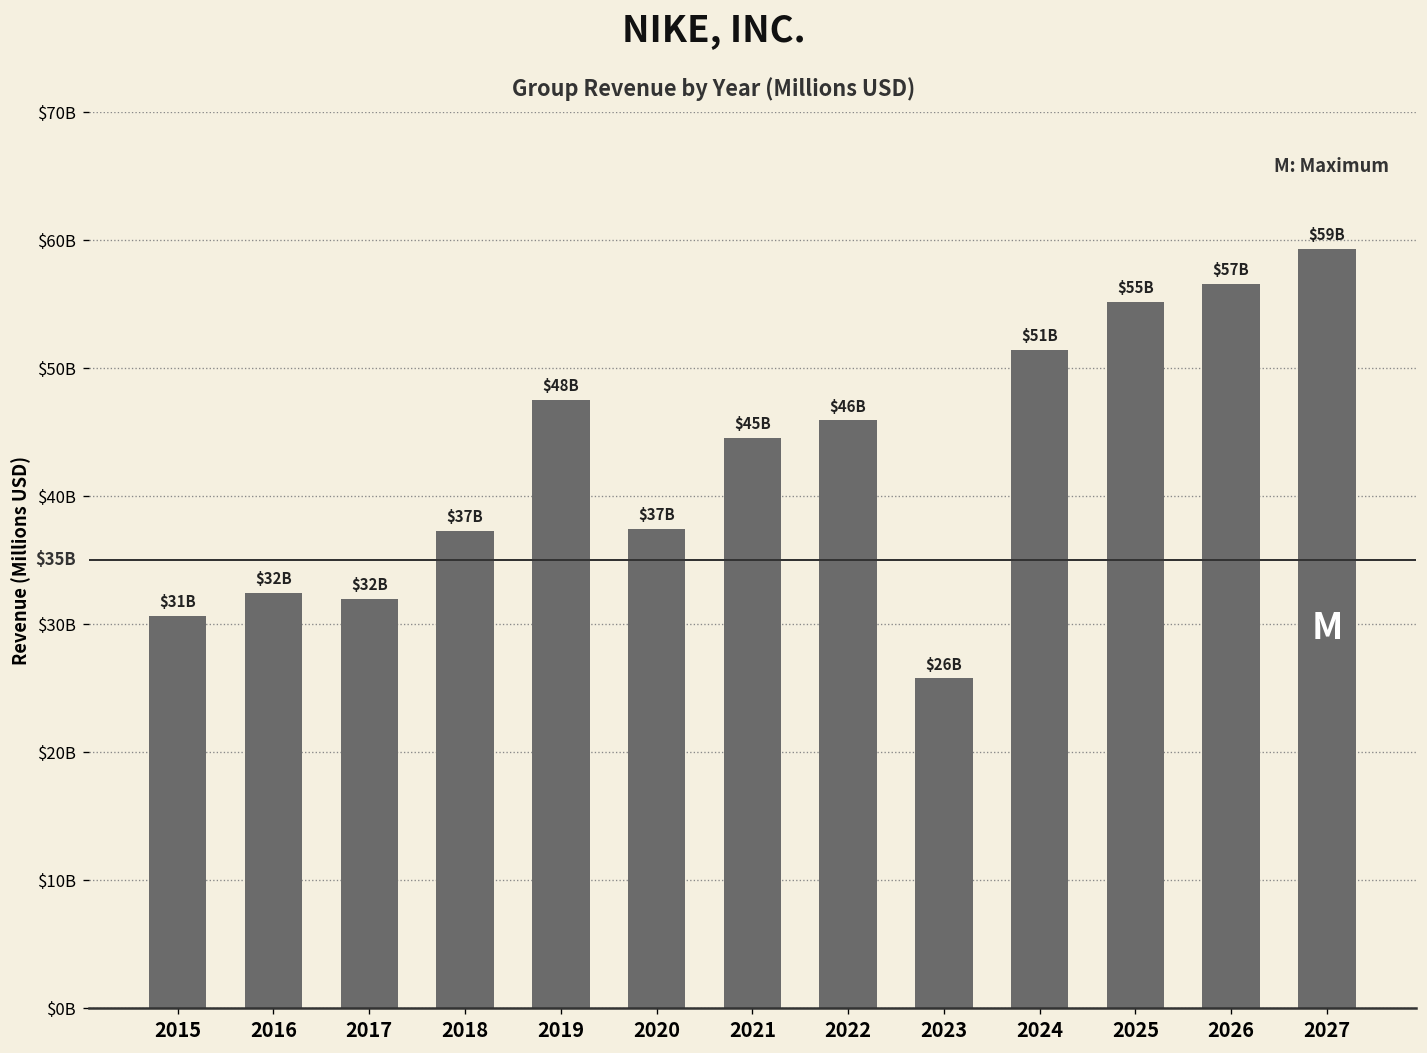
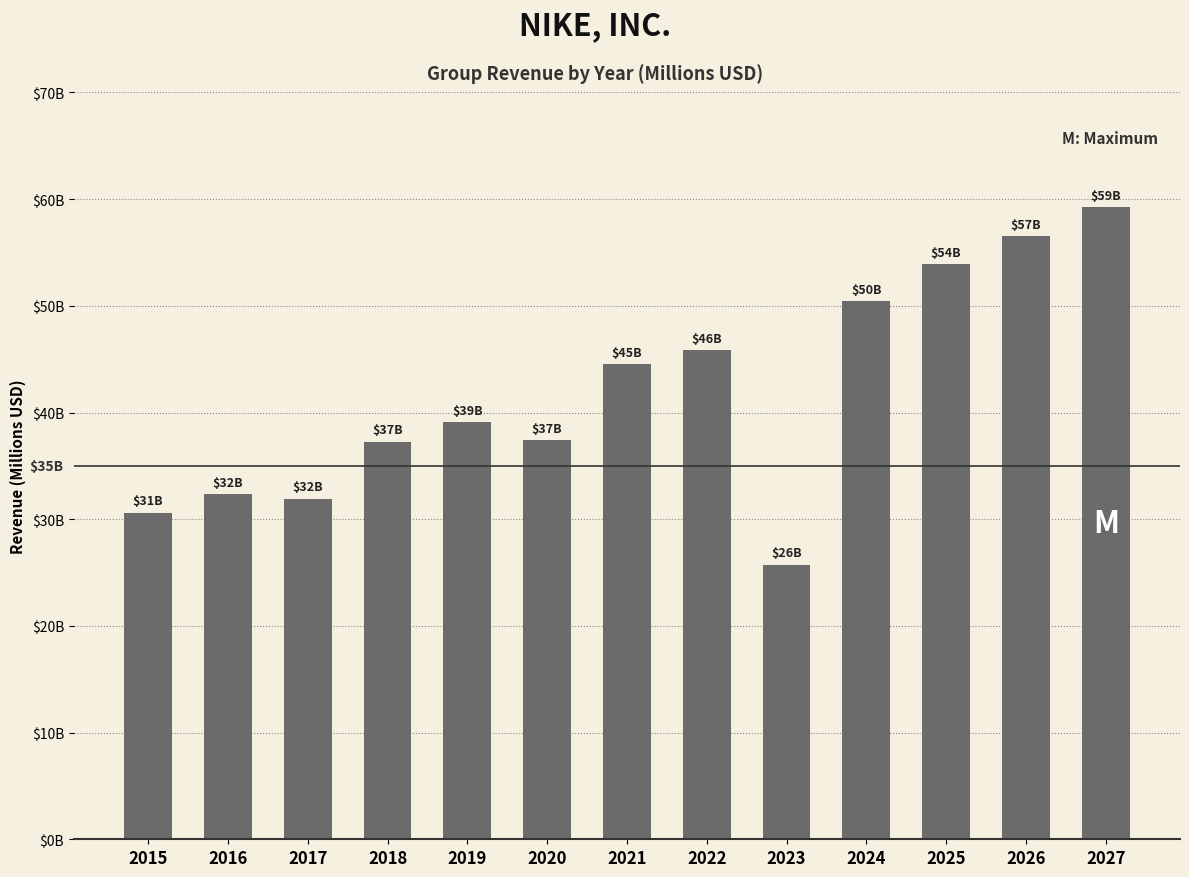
2019: $48B -> $39B
2024: $51B -> $50B
2025: $55B -> $54B
